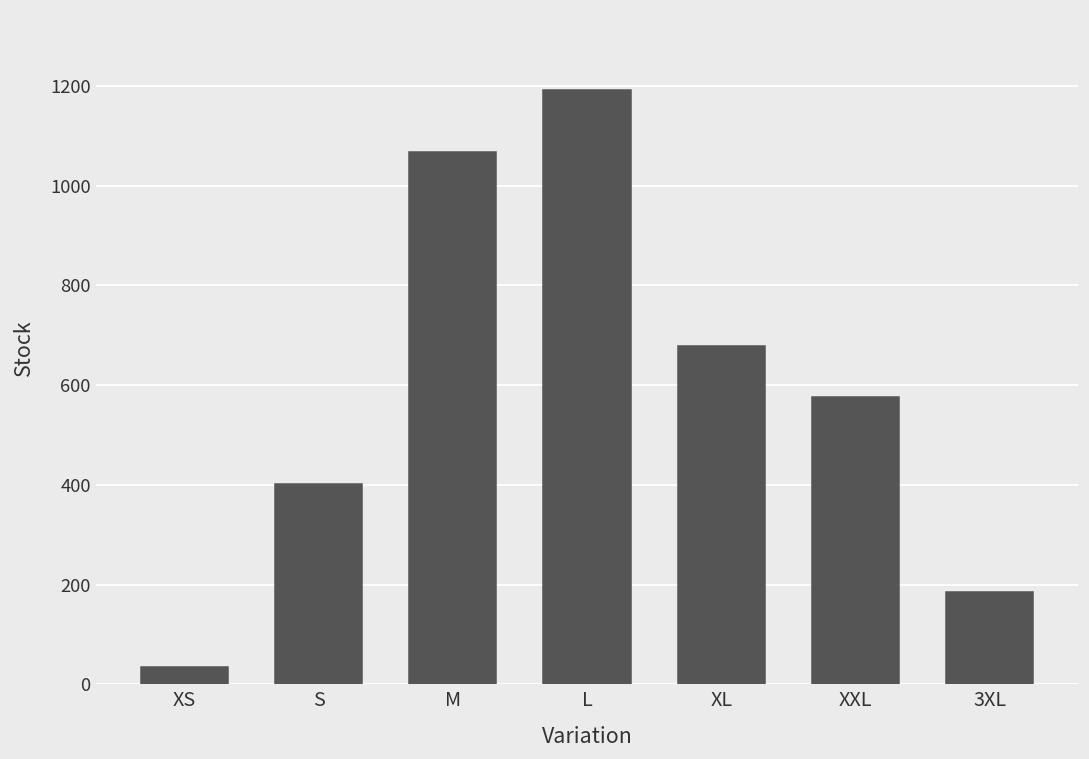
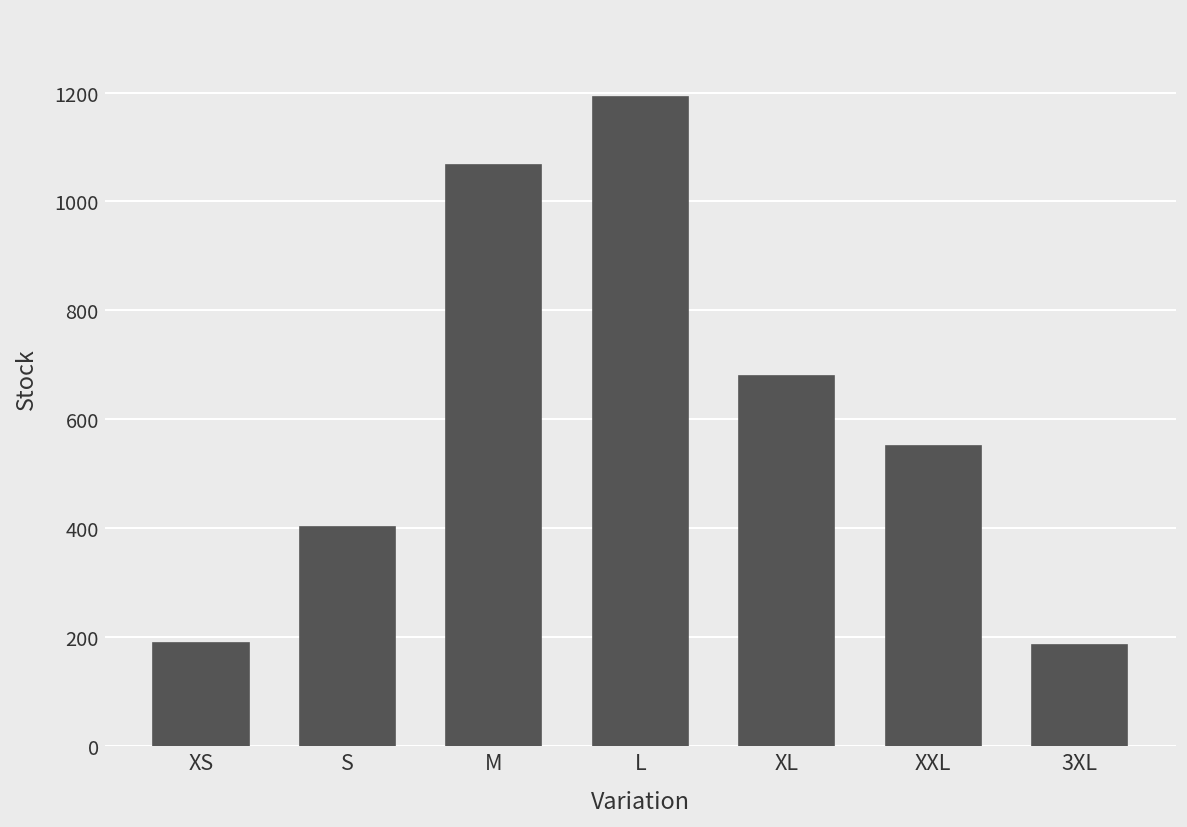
XS: 30 -> 190
XXL: 580 -> 550
